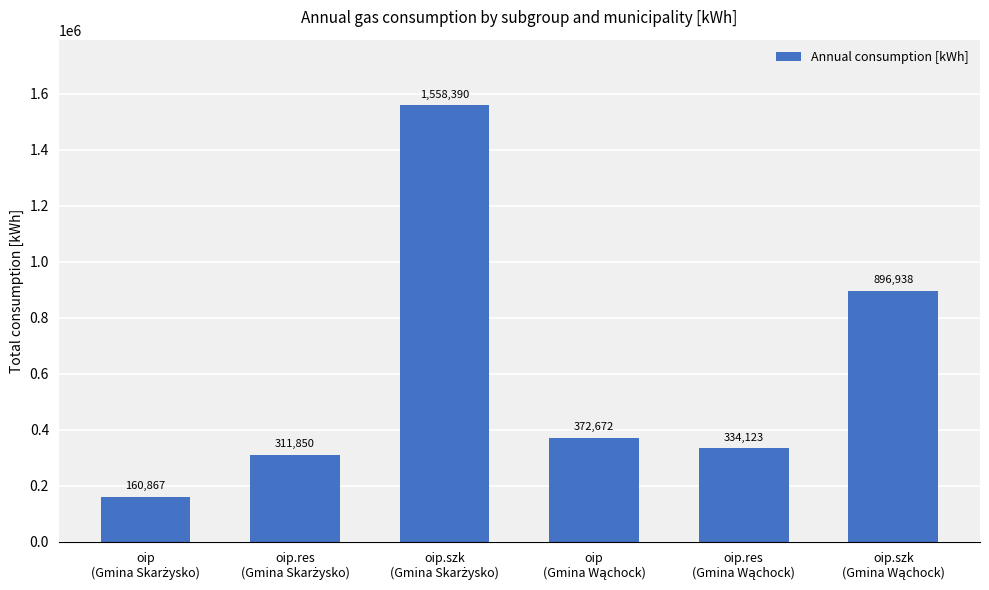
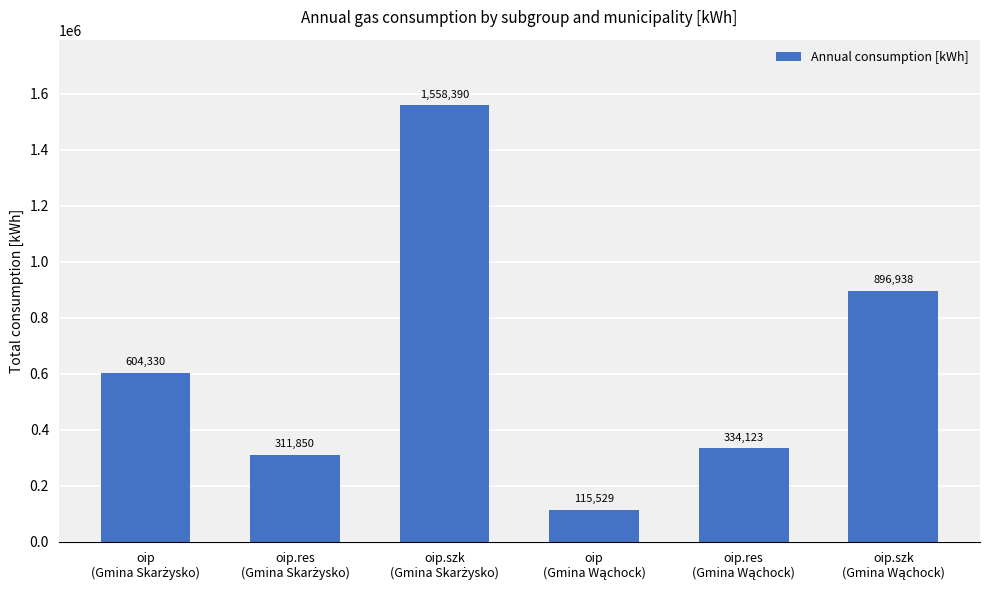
oip (Gmina Skarżysko): 160,867 -> 604,330
oip (Gmina Wąchock): 372,672 -> 115,529
